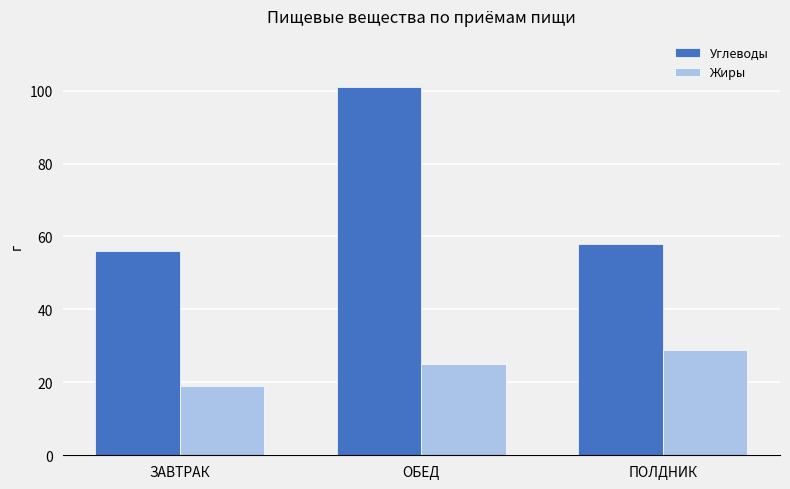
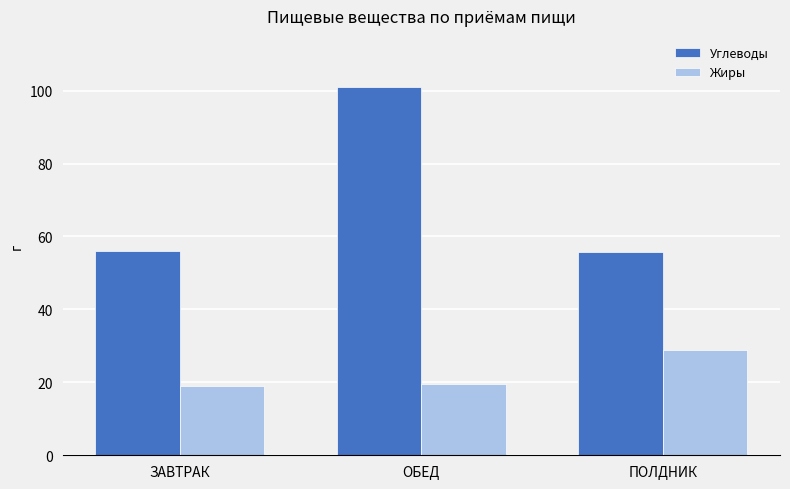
Жиры, ОБЕД: 25 -> 20
Углеводы, ПОЛДНИК: 58 -> 56
